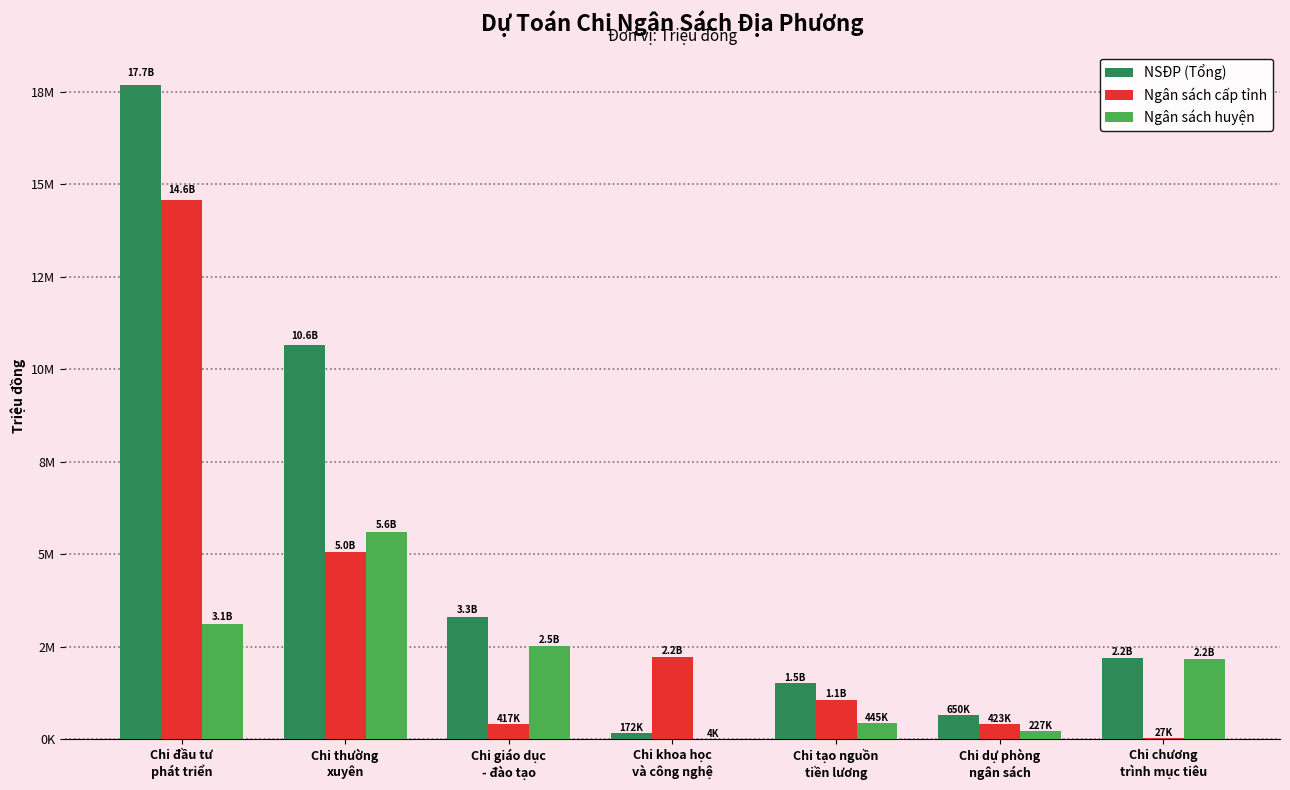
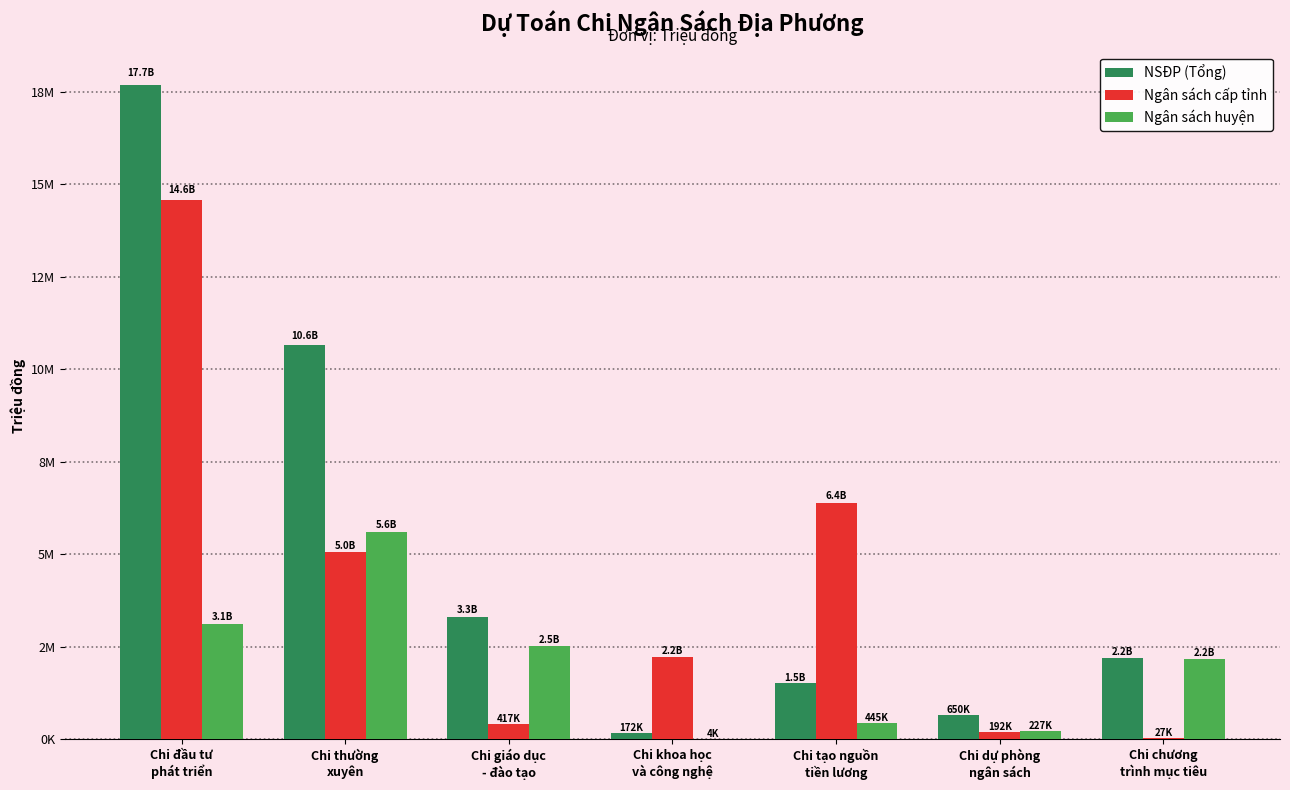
Ngân sách cấp tỉnh, Chi tạo nguồn tiền lương: 1.1B -> 6.4B
Ngân sách cấp tỉnh, Chi dự phòng ngân sách: 423K -> 192K
